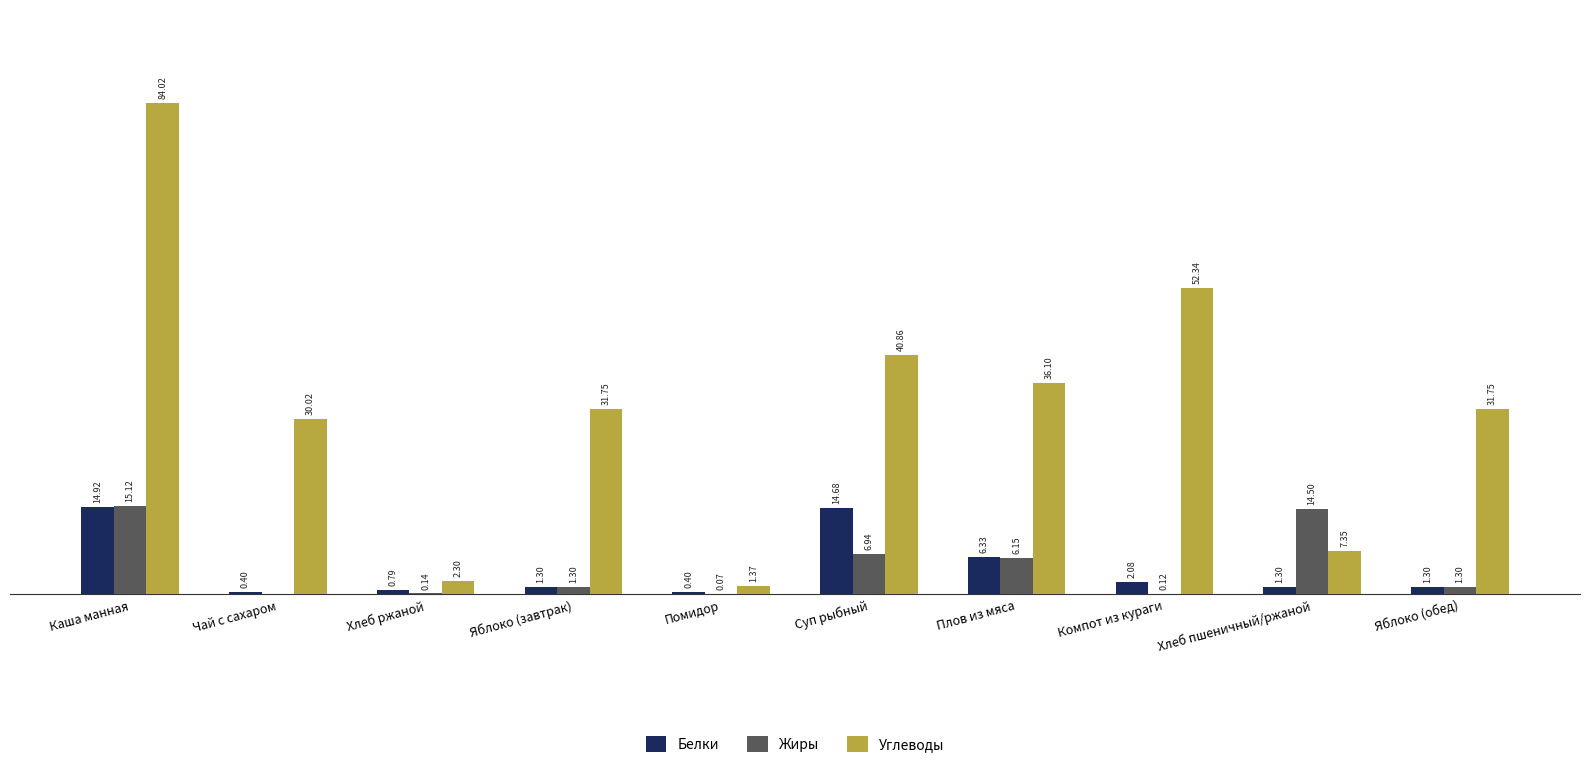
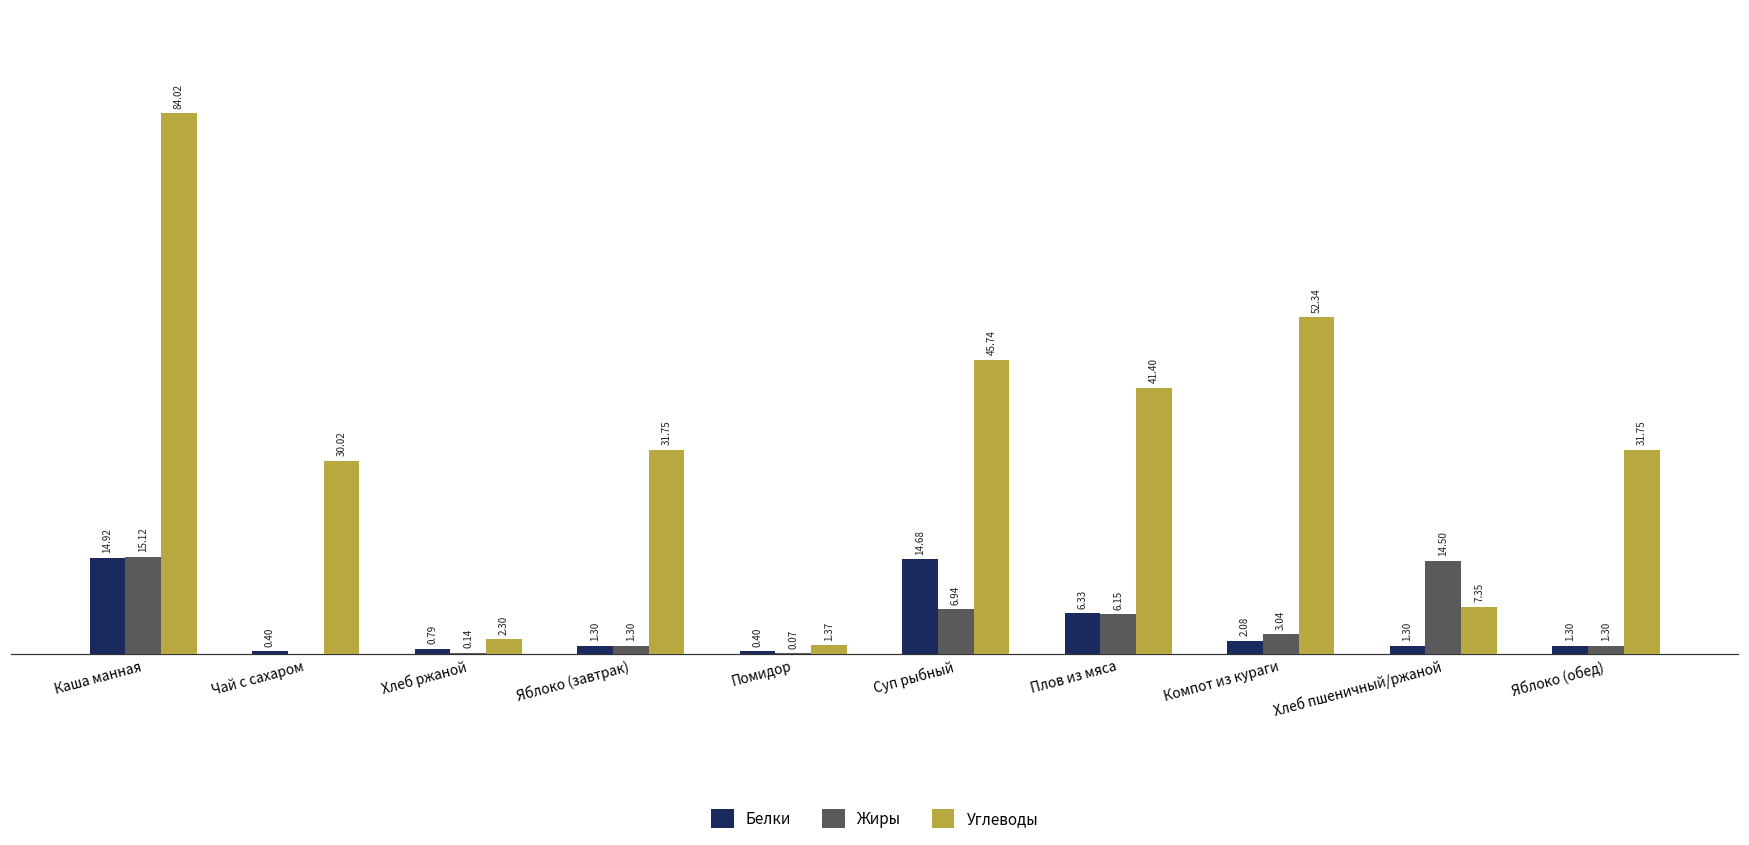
Углеводы, Суп рыбный: 40.86 -> 45.74
Углеводы, Плов из мяса: 36.10 -> 41.40
Жиры, Компот из кураги: 0.12 -> 3.04
